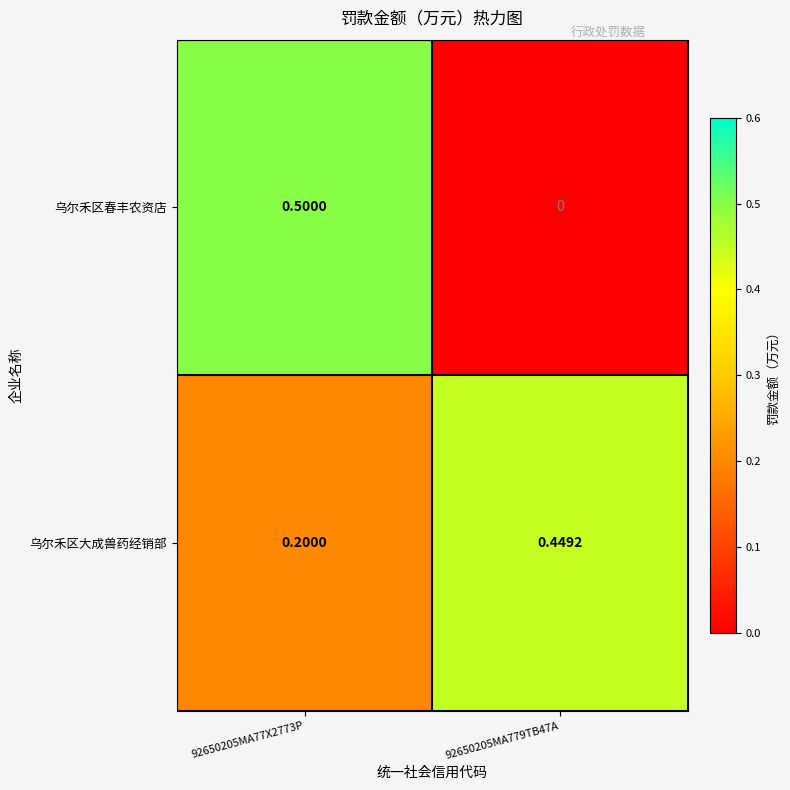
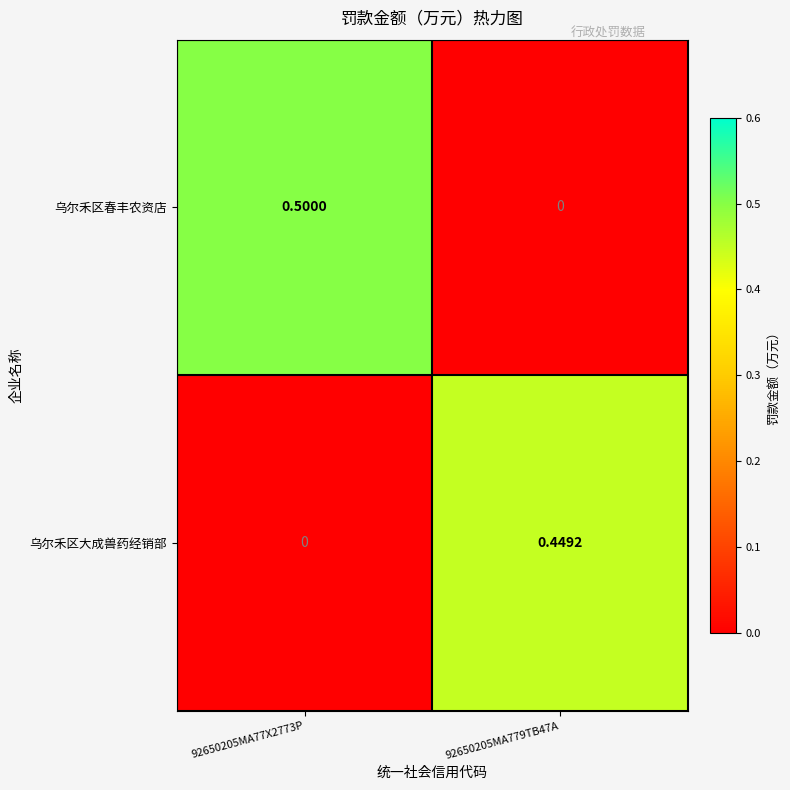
乌尔禾区大成兽药经销部, 92650205MA77X2773P: 0.2000 -> 0
